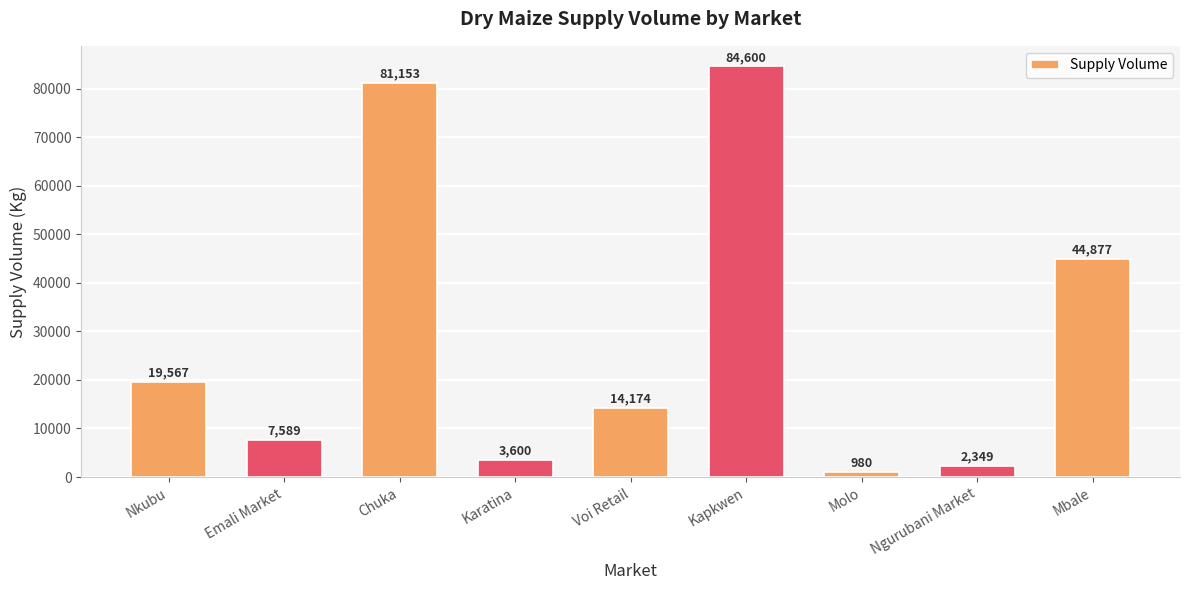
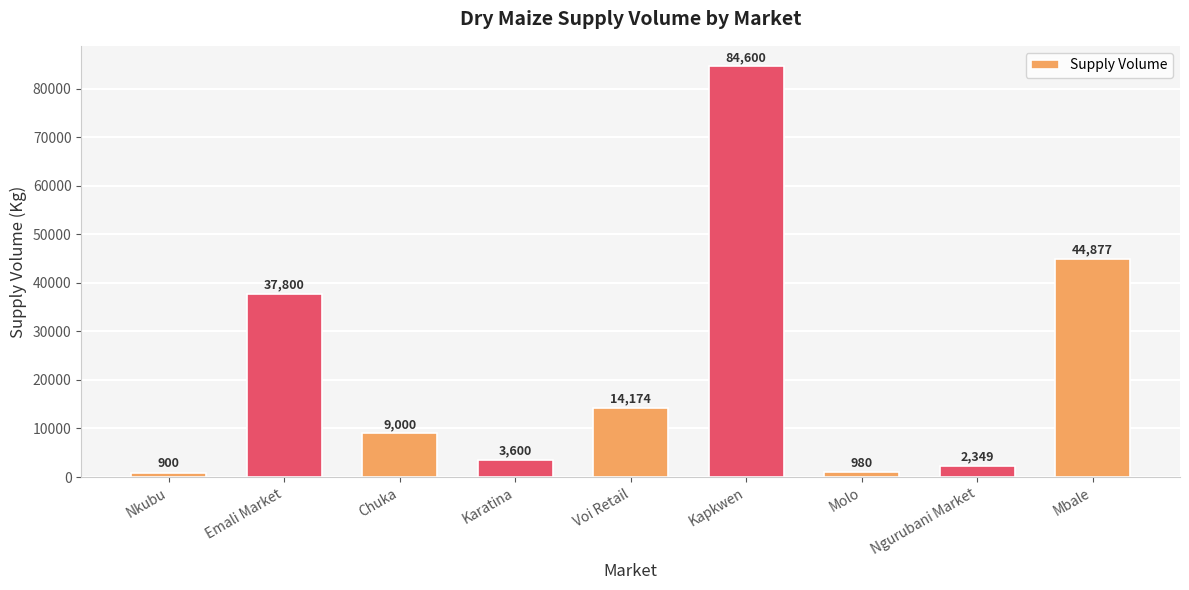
Nkubu: 19,567 -> 900
Emali Market: 7,589 -> 37,800
Chuka: 81,153 -> 9,000
